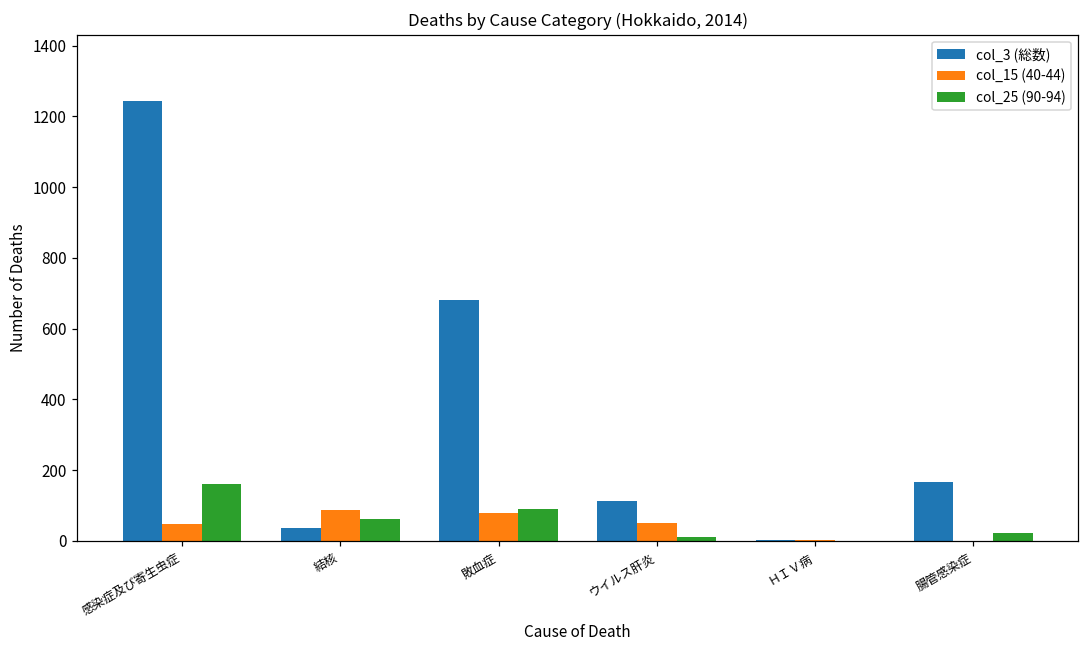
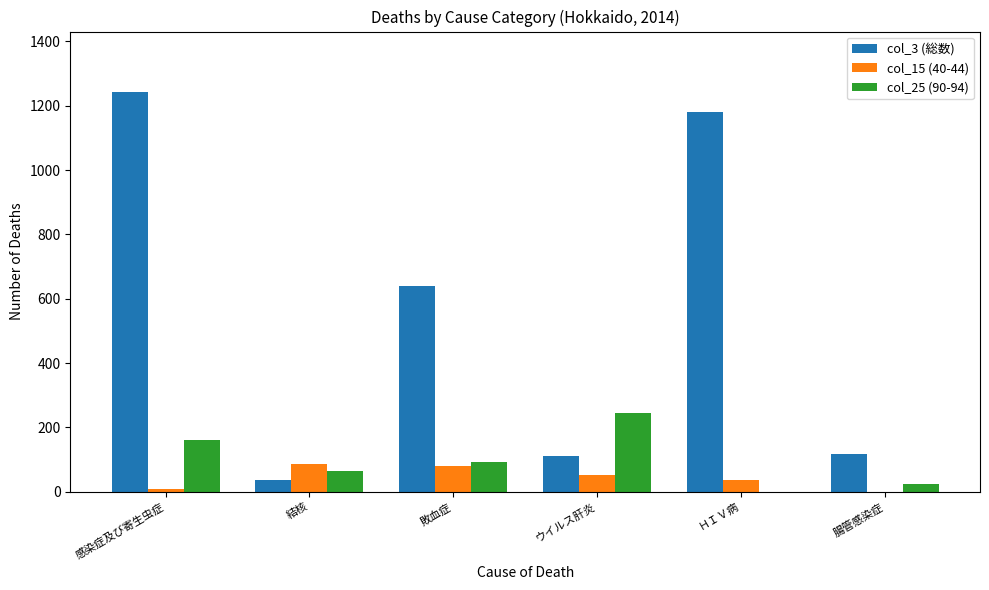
col_15 (40-44), 感染症及び寄生虫症: 50 -> 10
col_3 (総数), 敗血症: 680 -> 640
col_25 (90-94), ウイルス肝炎: 10 -> 250
col_3 (総数), ＨＩＶ病: 0 -> 1180
col_15 (40-44), ＨＩＶ病: 0 -> 40
col_3 (総数), 腸管感染症: 170 -> 120
